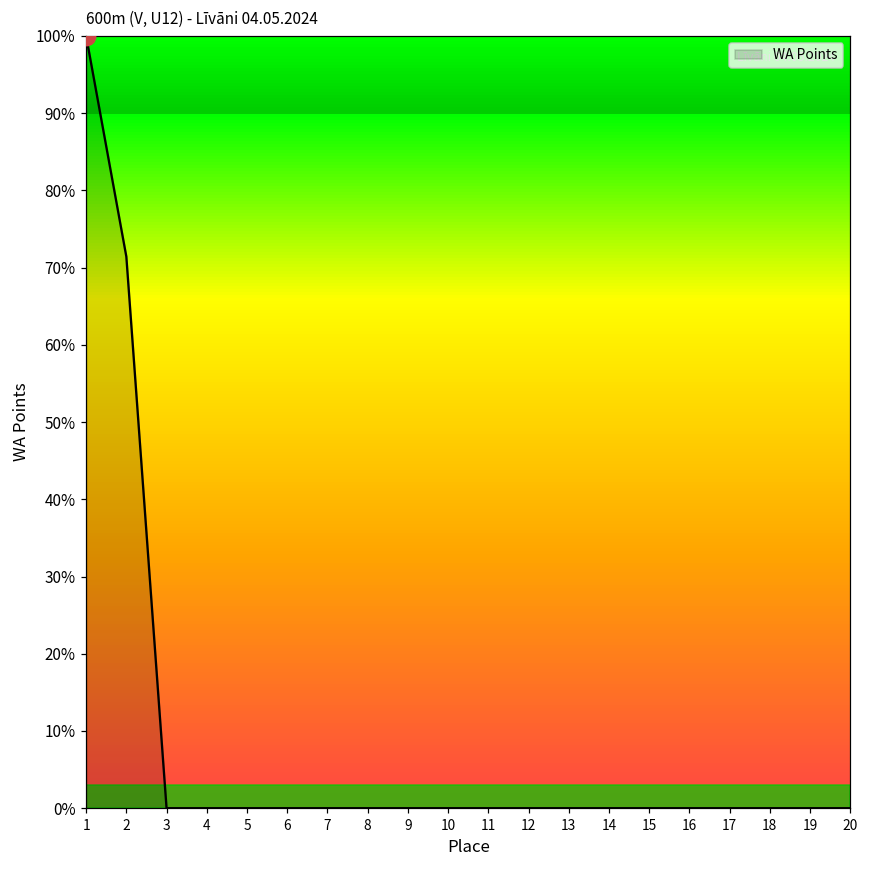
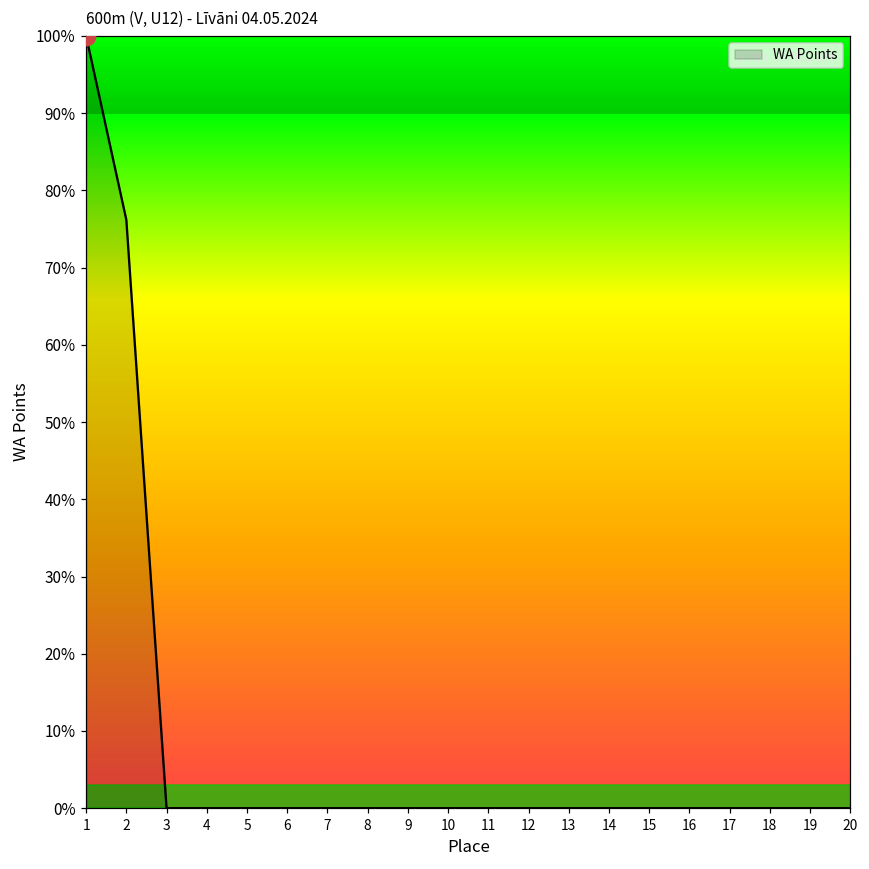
WA Points, 2: 71% -> 76%
